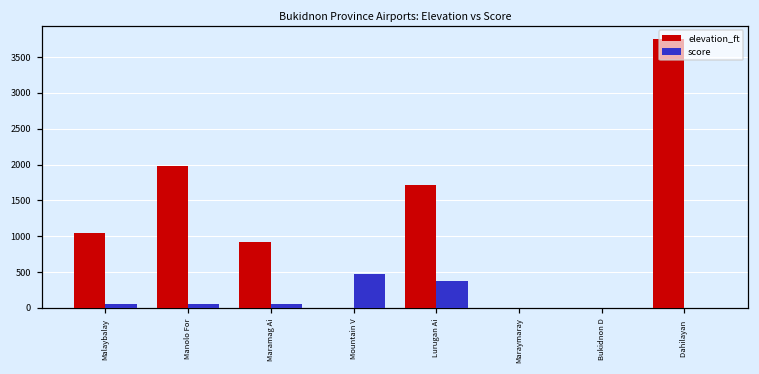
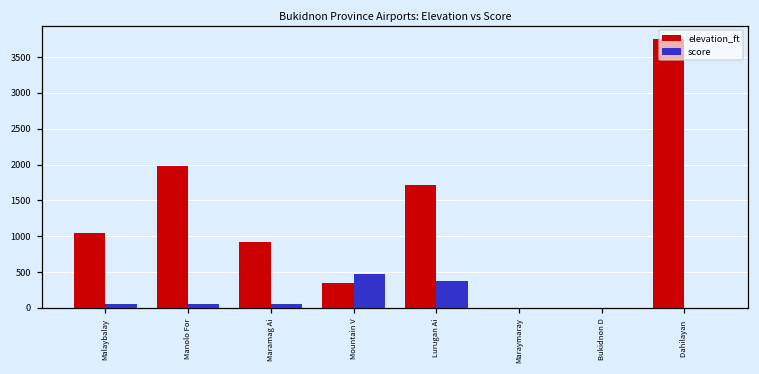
elevation_ft, Mountain V: 0 -> 400
